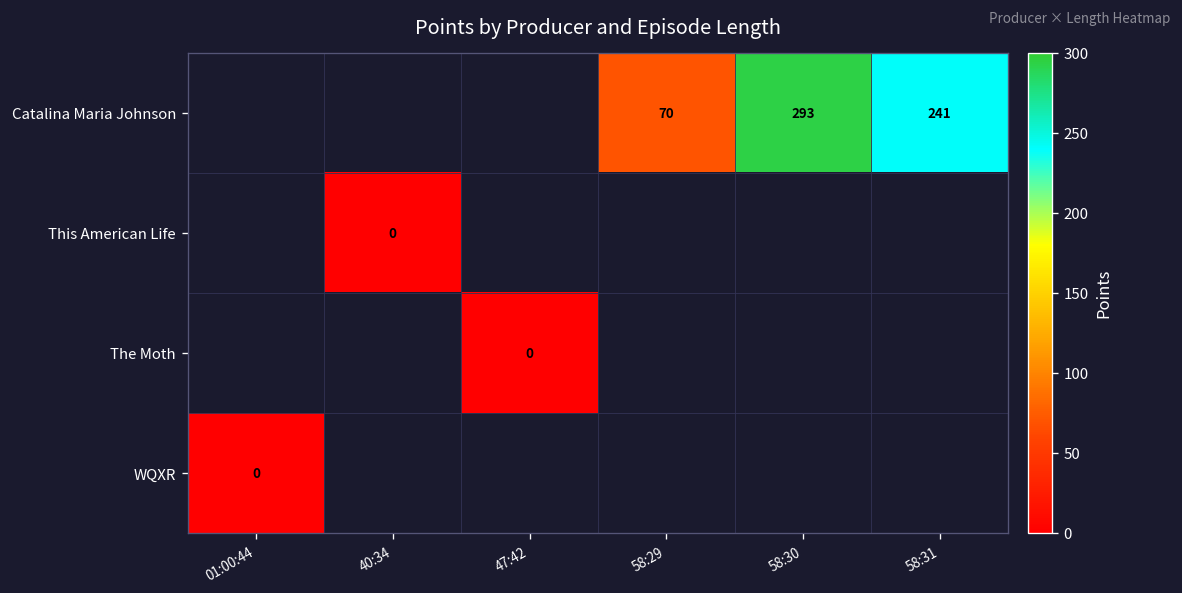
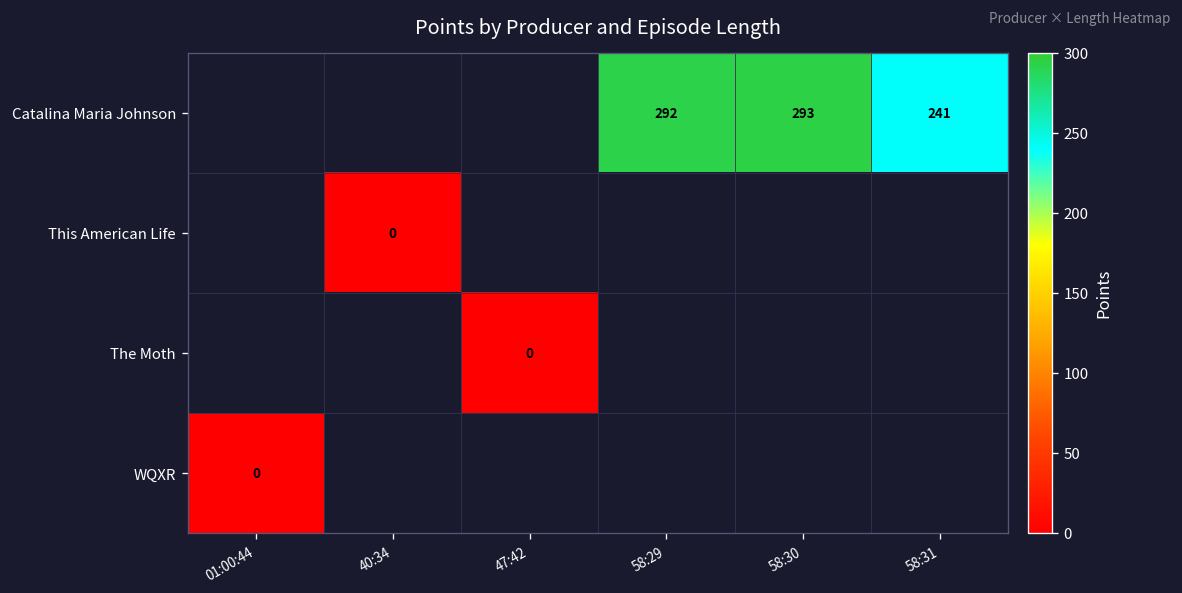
Catalina Maria Johnson, 58:29: 70 -> 292
